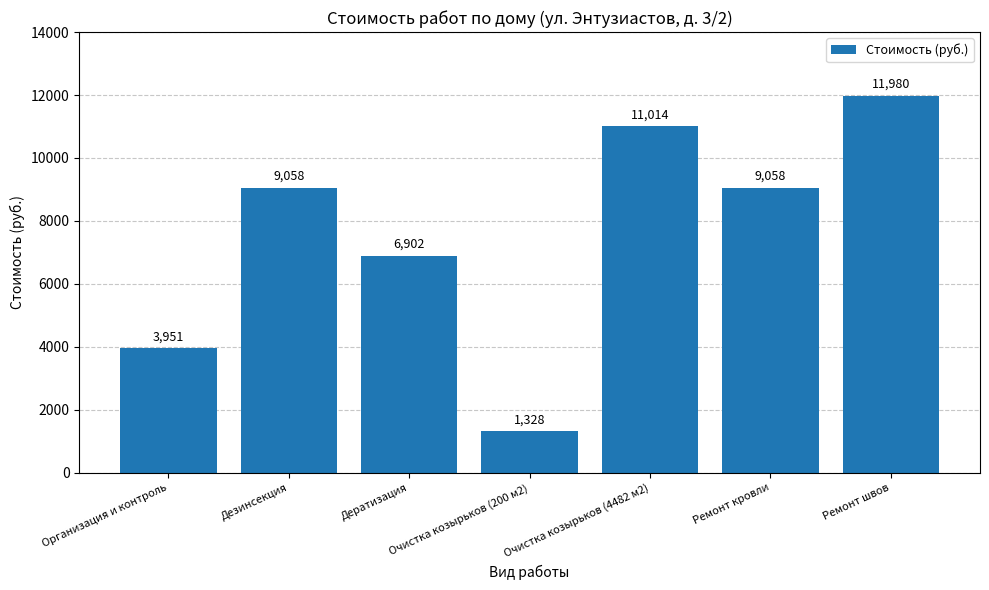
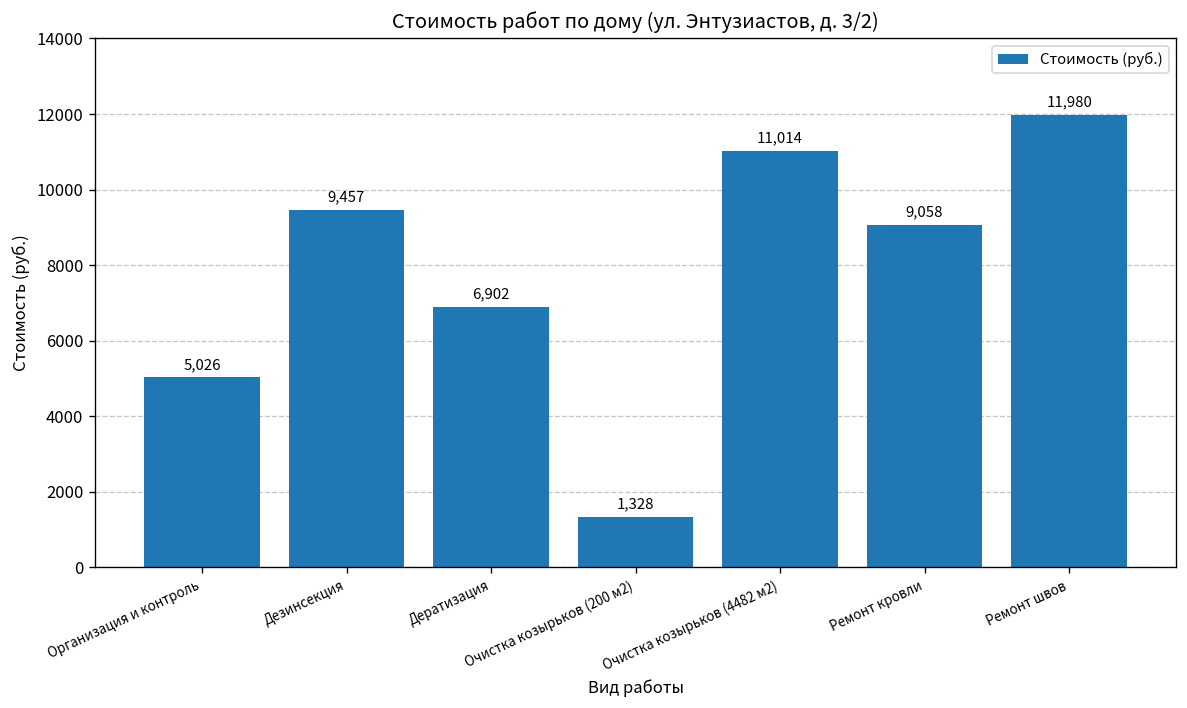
Организация и контроль: 3,951 -> 5,026
Дезинсекция: 9,058 -> 9,457
